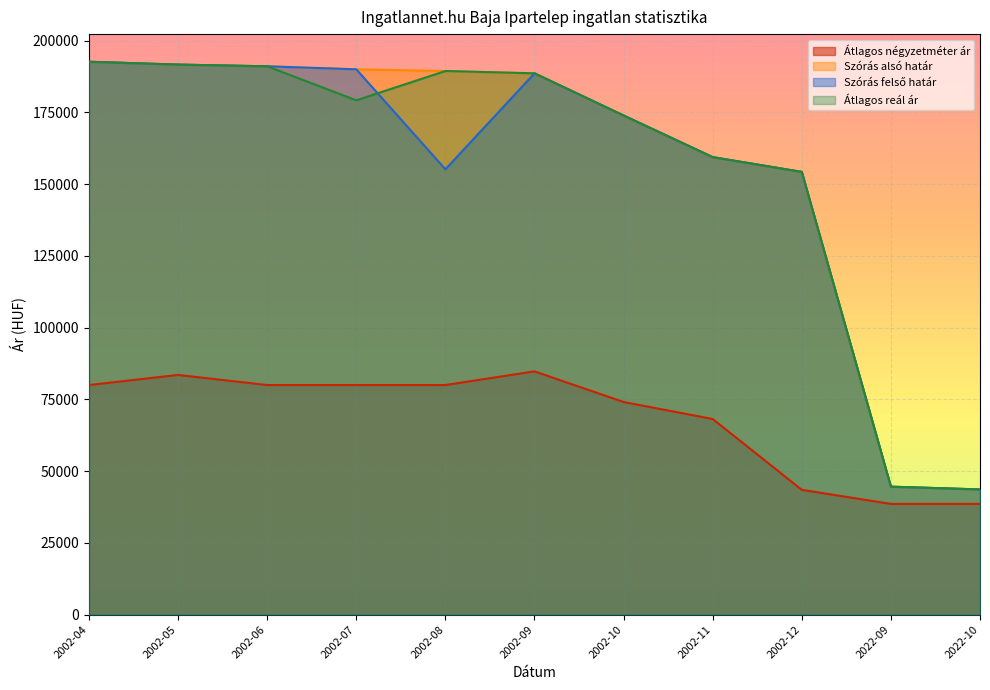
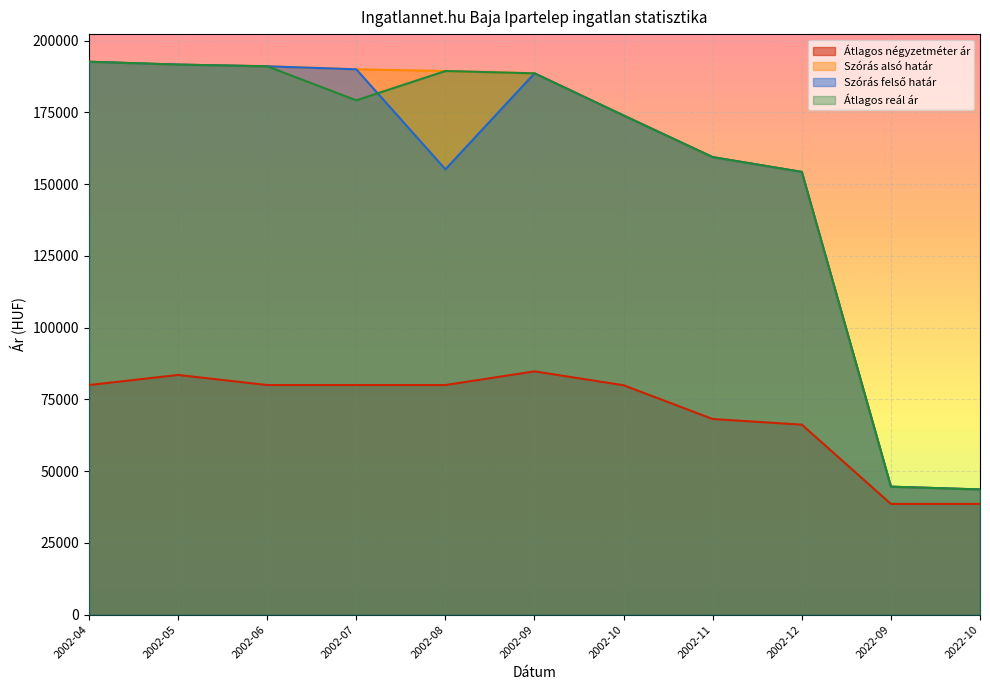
Átlagos négyzetméter ár, 2002-10: 74000 -> 80000
Átlagos négyzetméter ár, 2002-12: 43000 -> 66000
